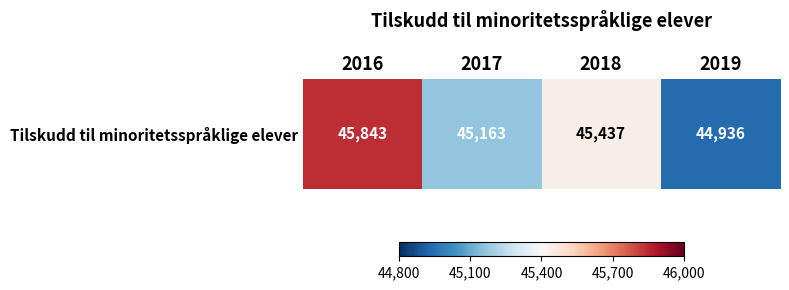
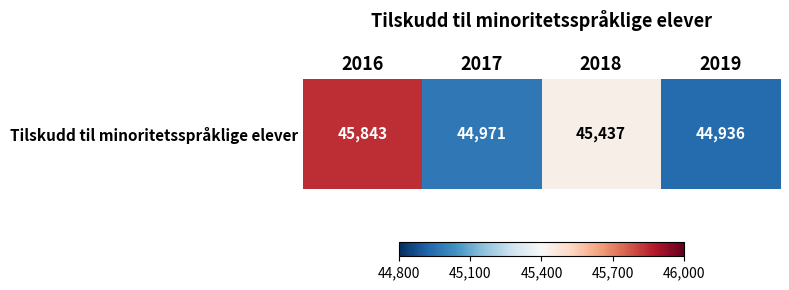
Tilskudd til minoritetsspråklige elever, 2017: 45,163 -> 44,971
